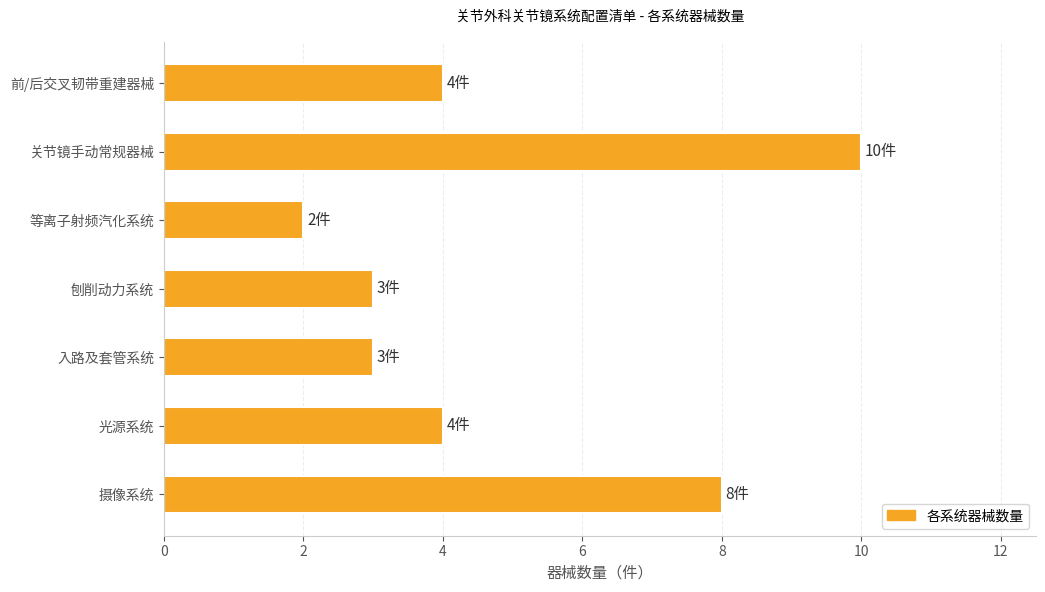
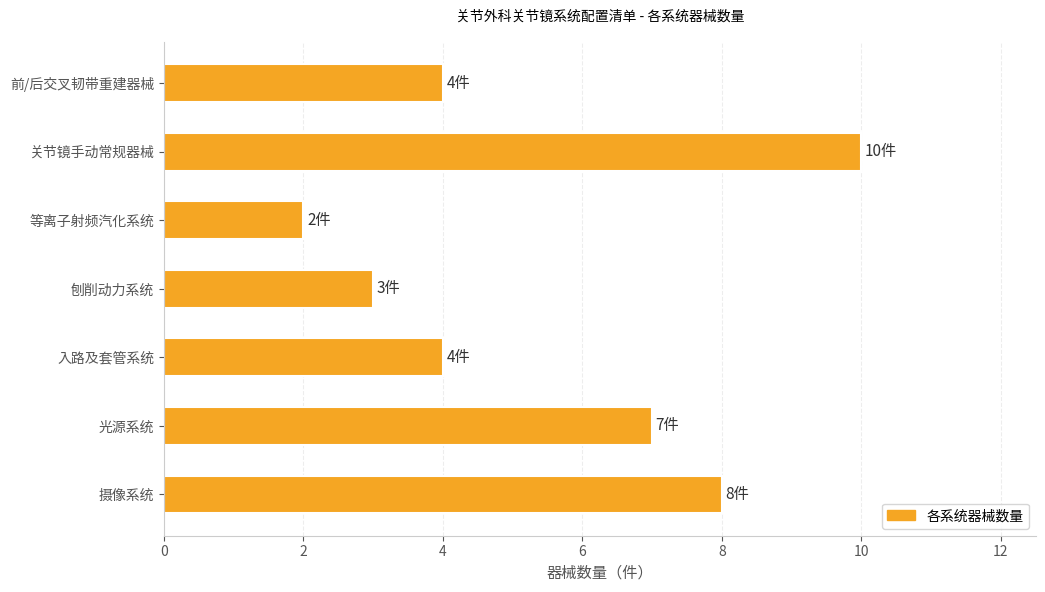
入路及套管系统: 3件 -> 4件
光源系统: 4件 -> 7件
